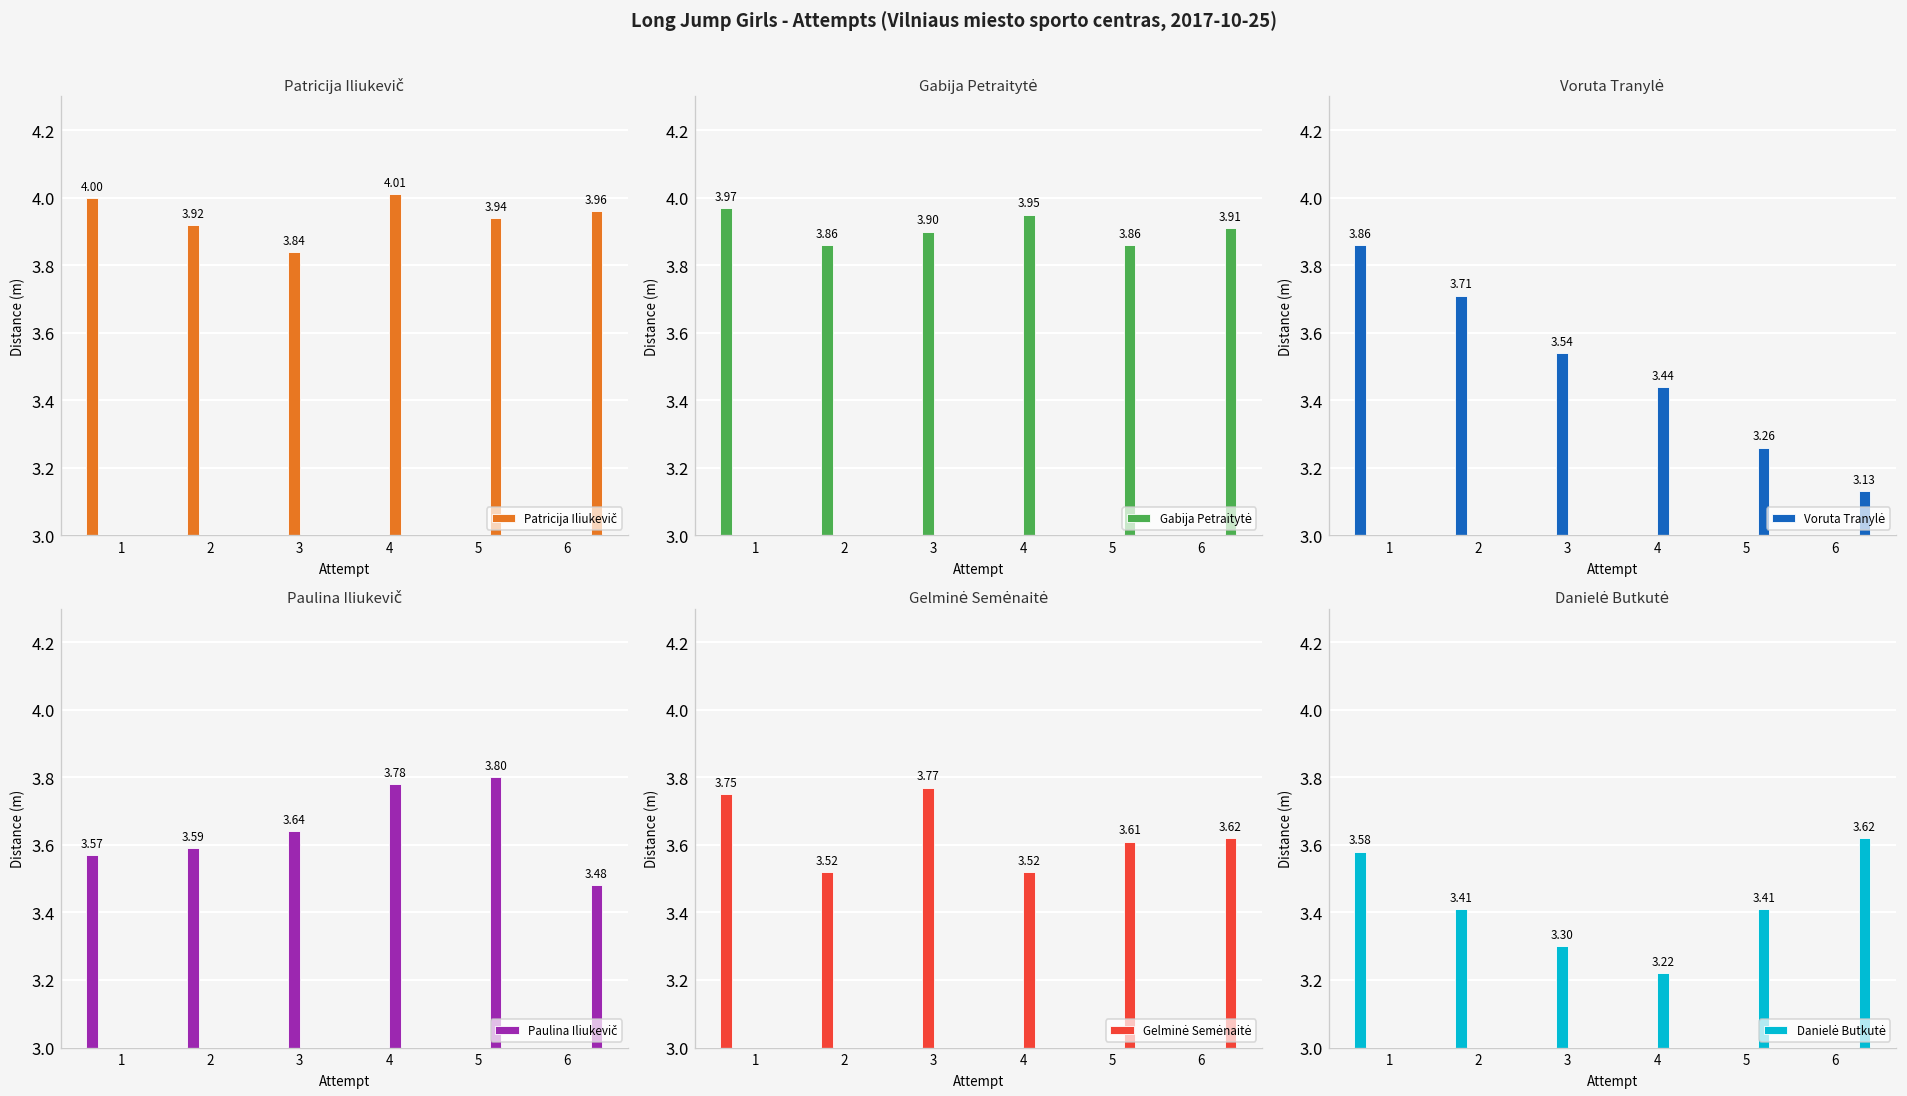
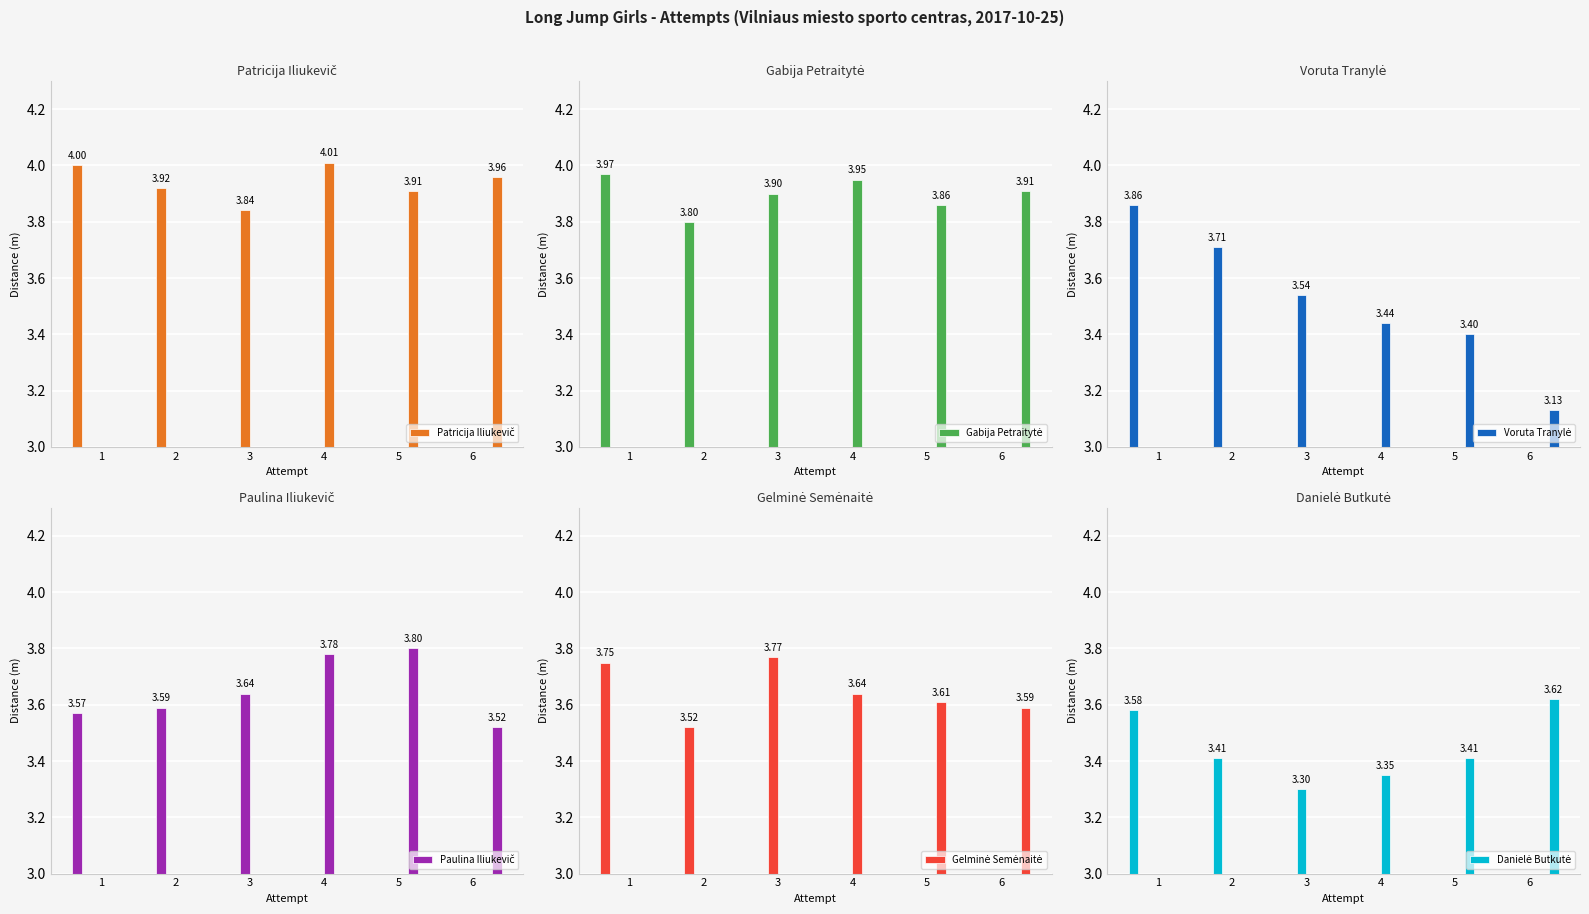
Patricija Iliukevič, 5: 3.94 -> 3.91
Gabija Petraitytė, 2: 3.86 -> 3.80
Voruta Tranylė, 5: 3.26 -> 3.40
Paulina Iliukevič, 6: 3.48 -> 3.52
Gelminė Semėnaitė, 4: 3.52 -> 3.64
Gelminė Semėnaitė, 6: 3.62 -> 3.59
Danielė Butkutė, 4: 3.22 -> 3.35
